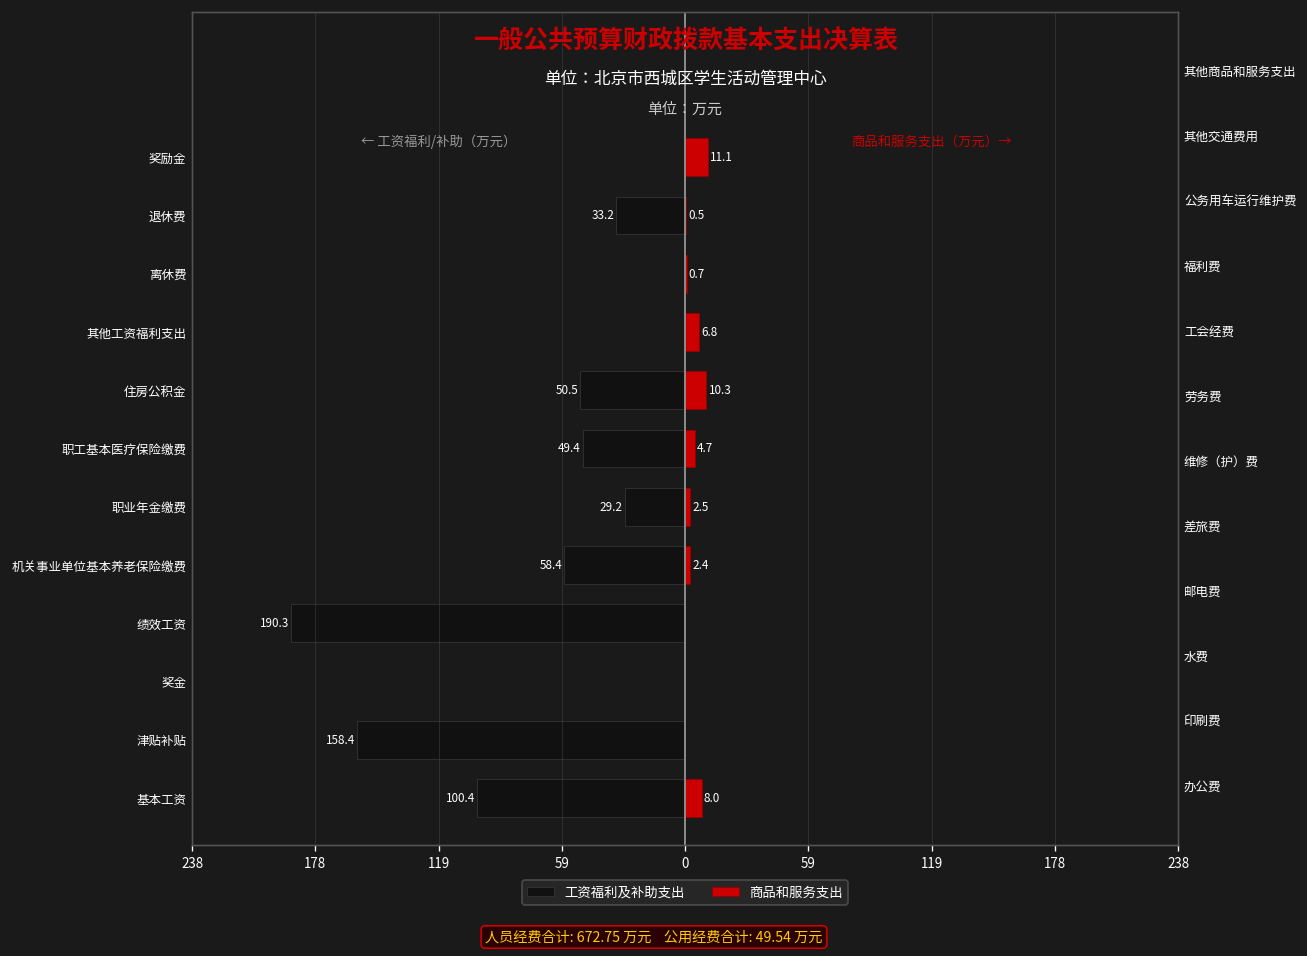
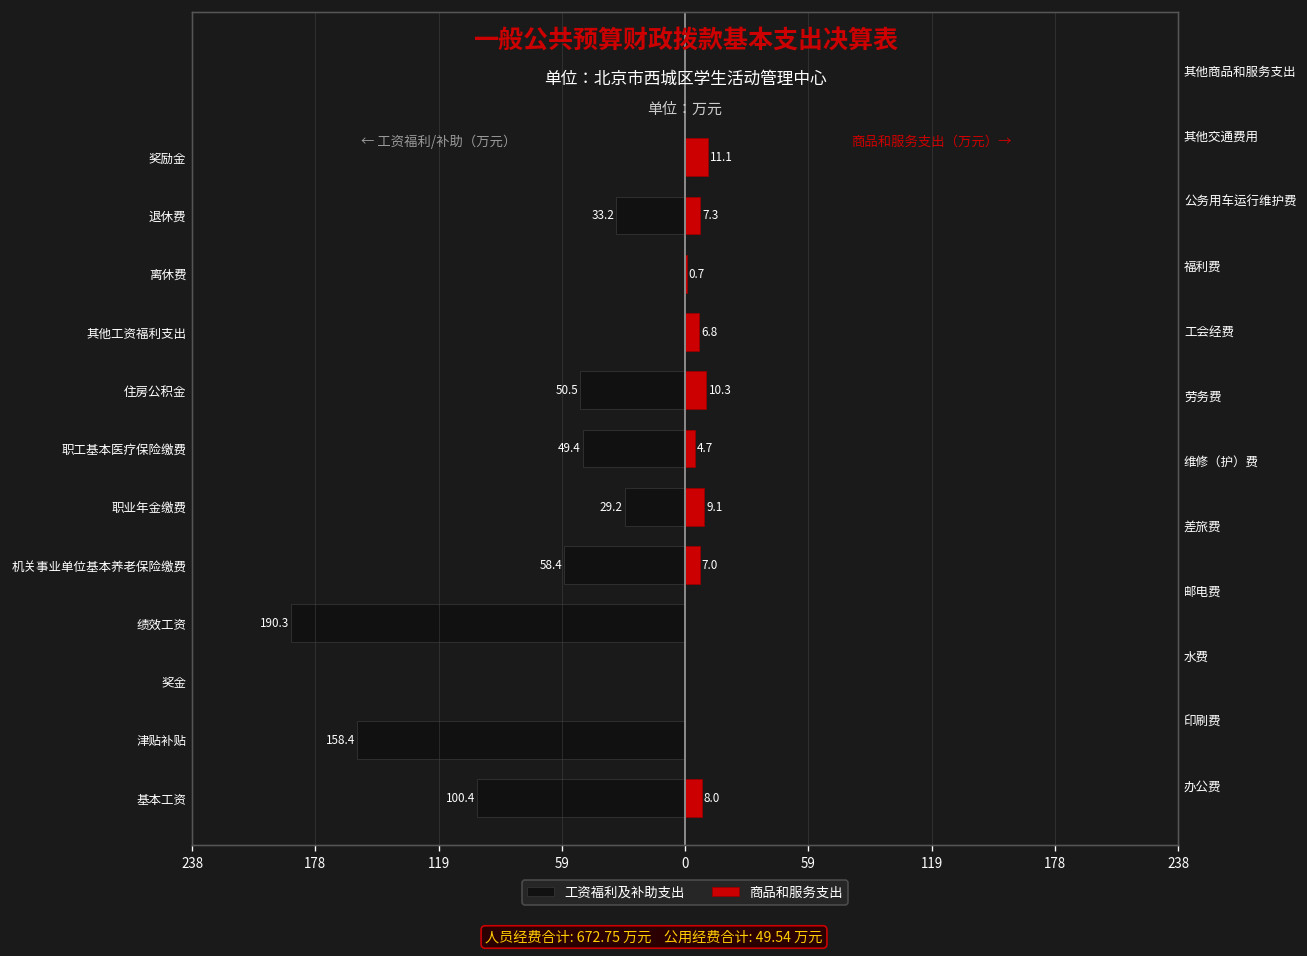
商品和服务支出, 退休费: 0.5 -> 7.3
商品和服务支出, 职业年金缴费: 2.5 -> 9.1
商品和服务支出, 机关事业单位基本养老保险缴费: 2.4 -> 7.0
